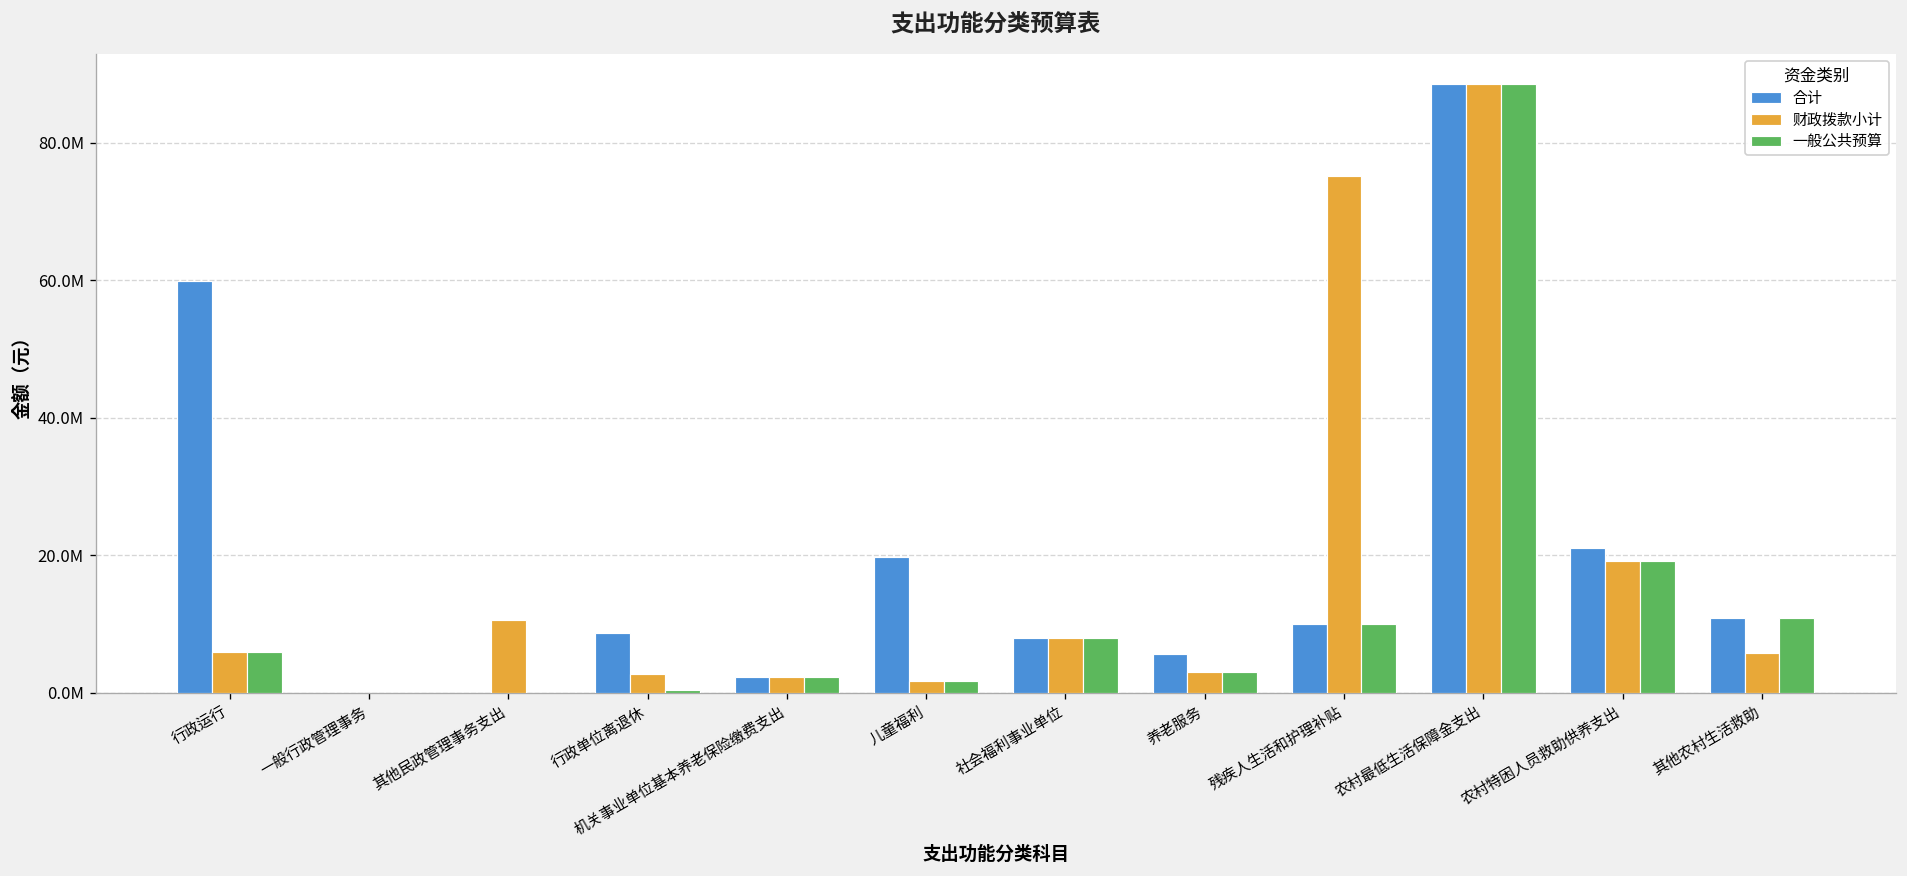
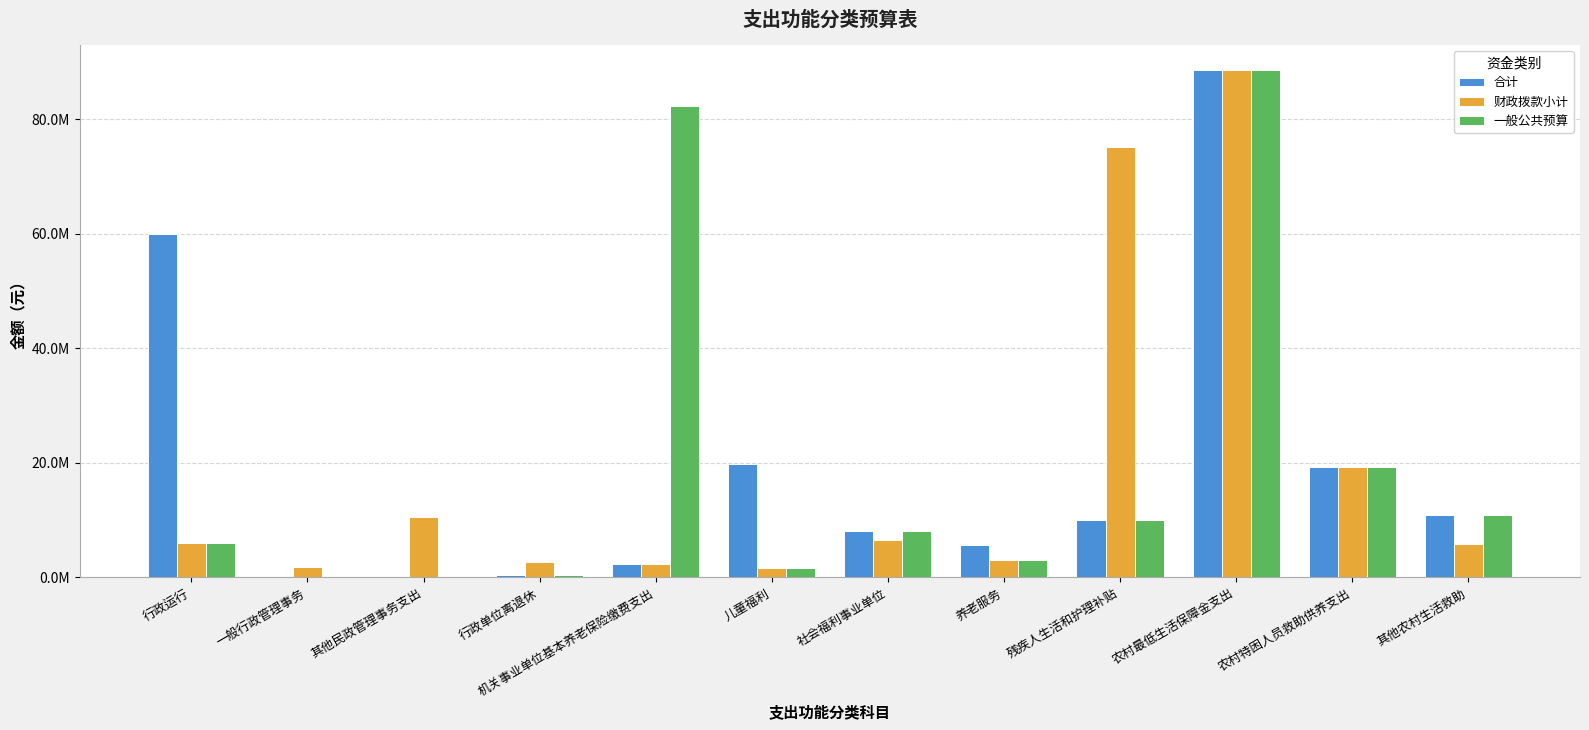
财政拨款小计, 一般行政管理事务: 0 -> 2000000
合计, 行政单位离退休: 9000000 -> 0
一般公共预算, 机关事业单位基本养老保险缴费支出: 2000000 -> 82000000
财政拨款小计, 社会福利事业单位: 8000000 -> 7000000
合计, 农村特困人员救助供养支出: 21000000 -> 19000000
